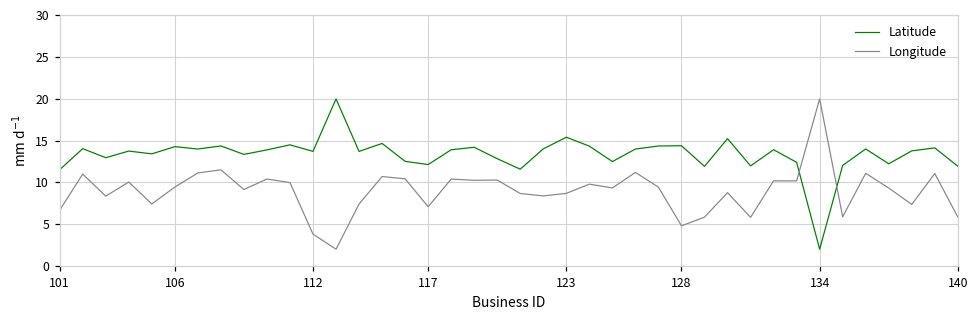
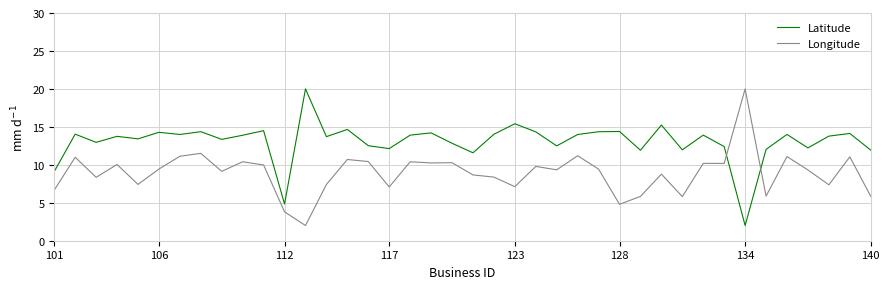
Latitude, 101: 12 -> 9
Latitude, 112: 14 -> 5
Longitude, 123: 9 -> 7
